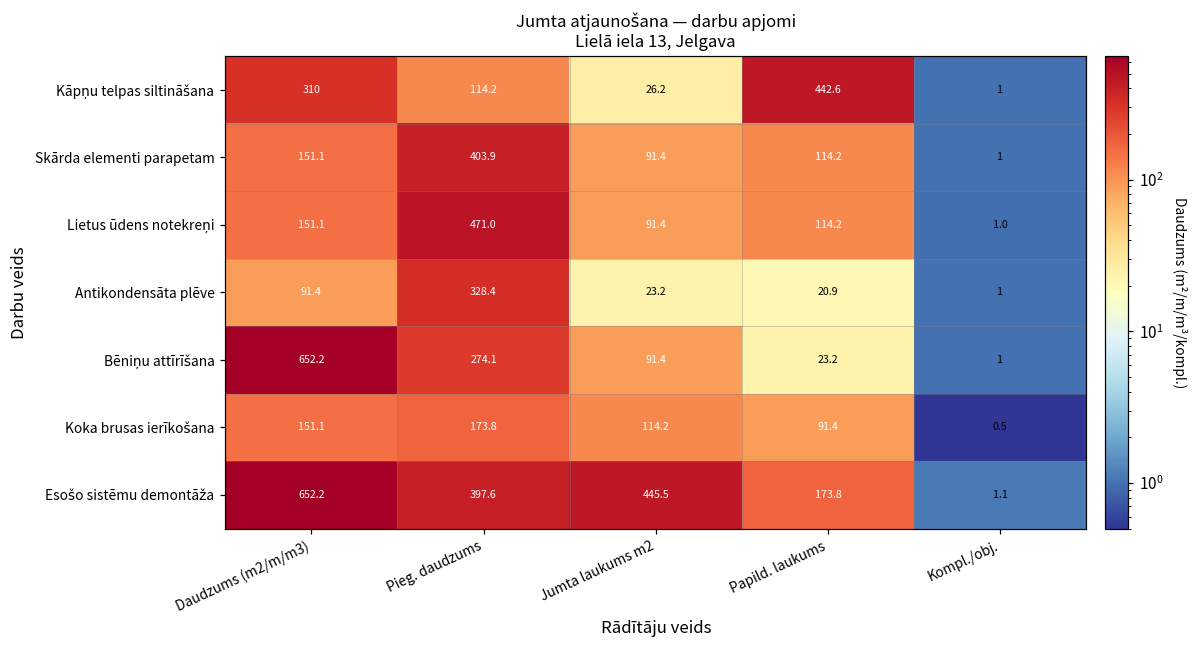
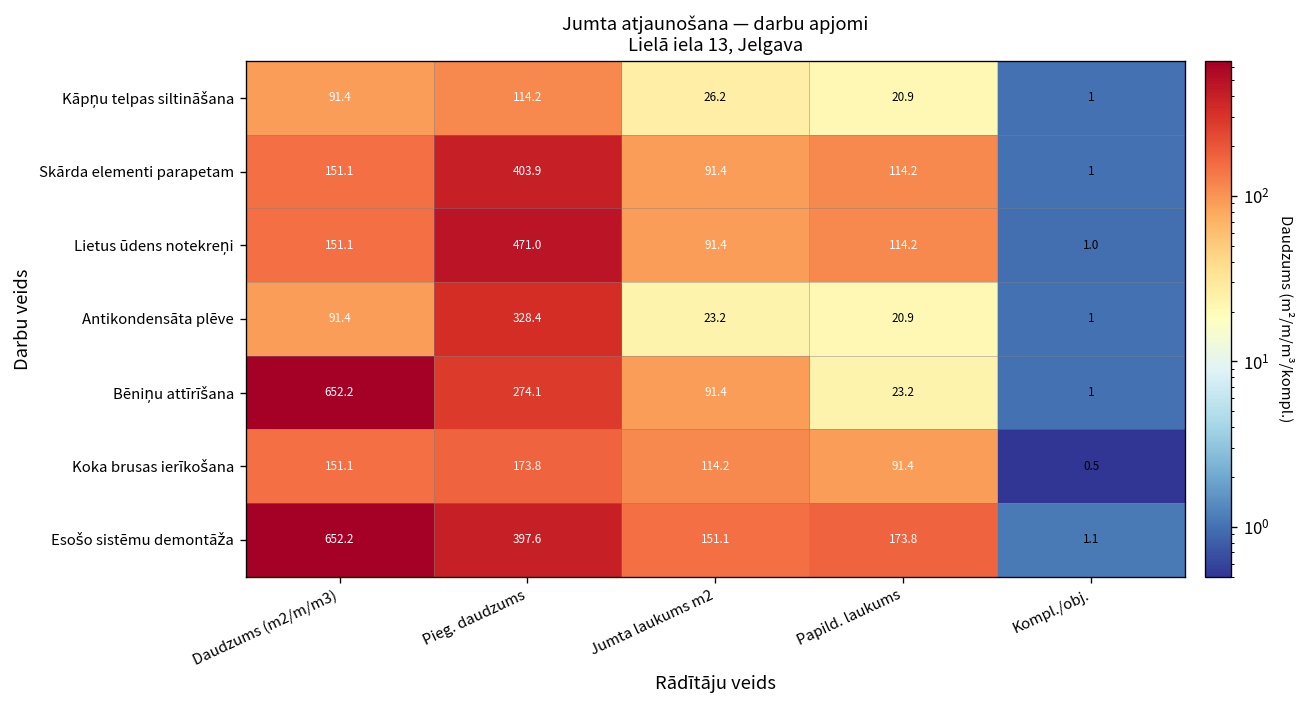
Kāpņu telpas siltināšana, Daudzums (m2/m/m3): 310 -> 91.4
Kāpņu telpas siltināšana, Papild. laukums: 442.6 -> 20.9
Esošo sistēmu demontāža, Jumta laukums m2: 445.5 -> 151.1
